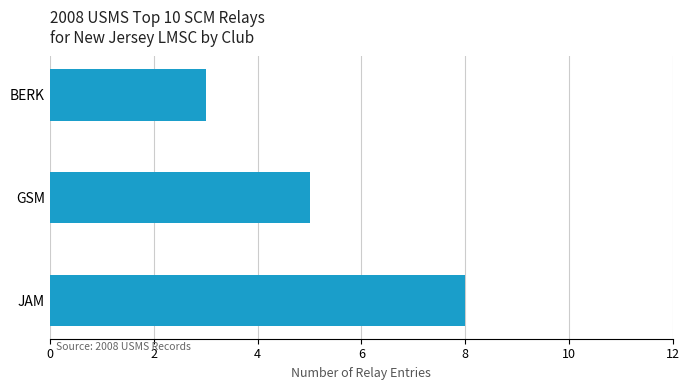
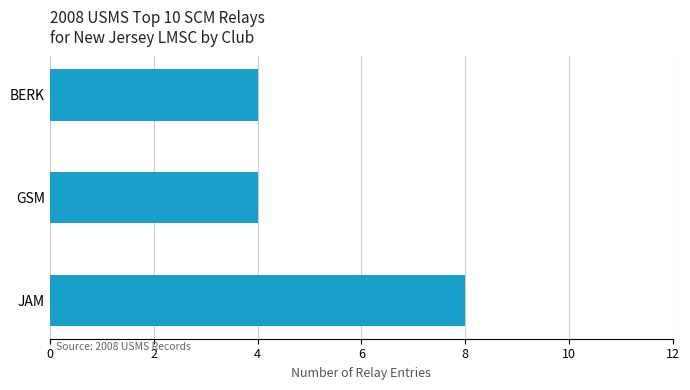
BERK: 3 -> 4
GSM: 5 -> 4
